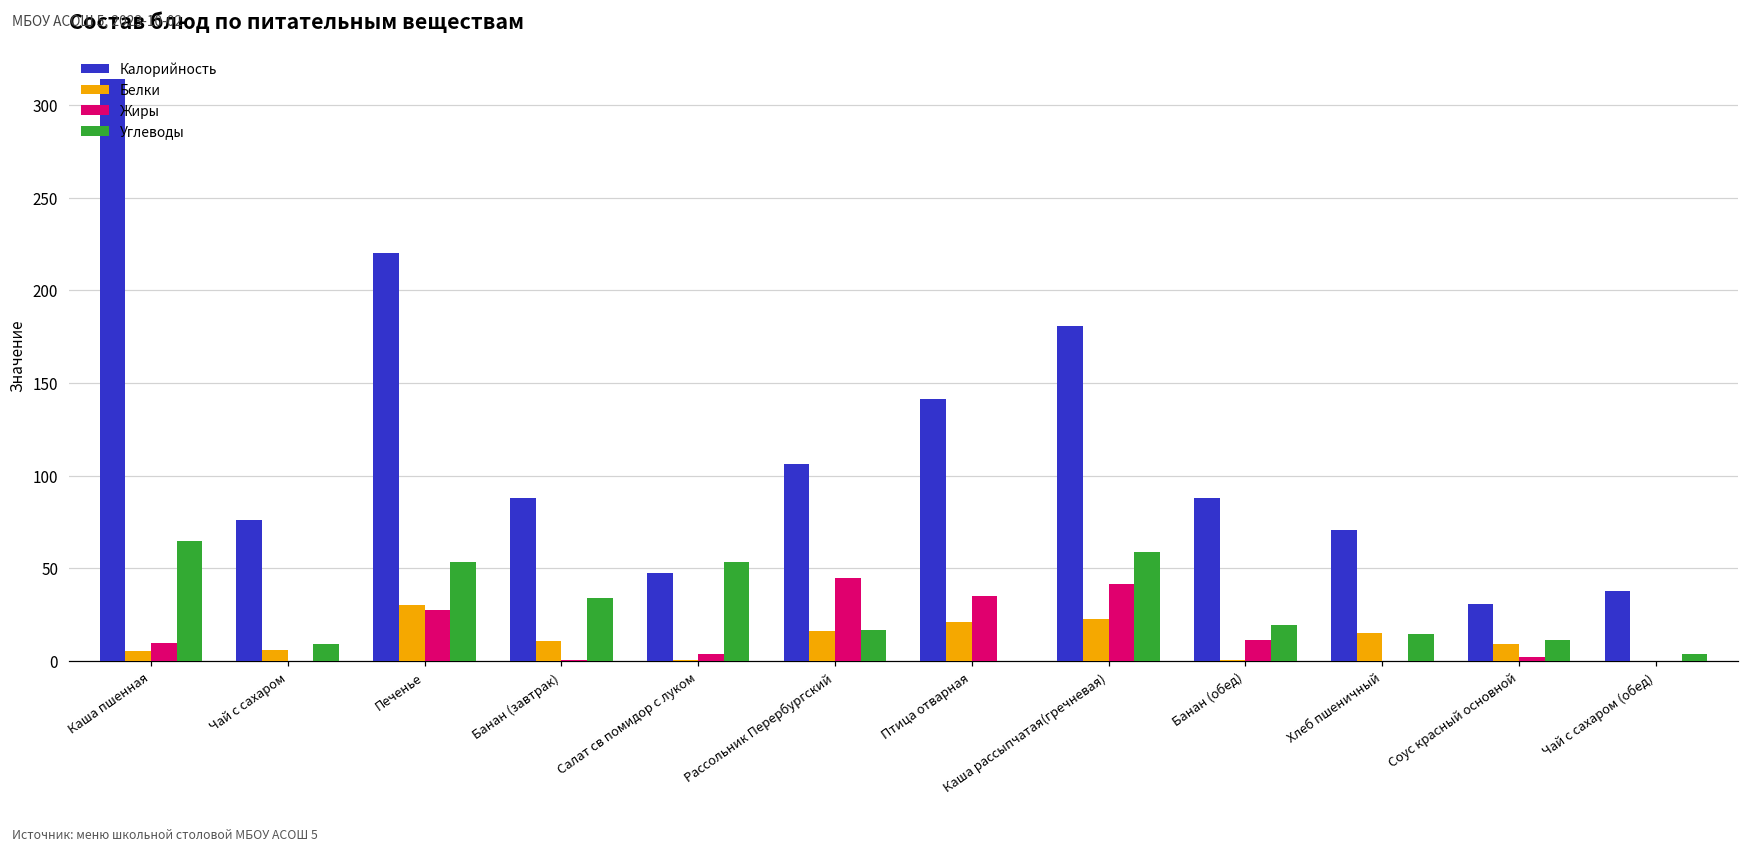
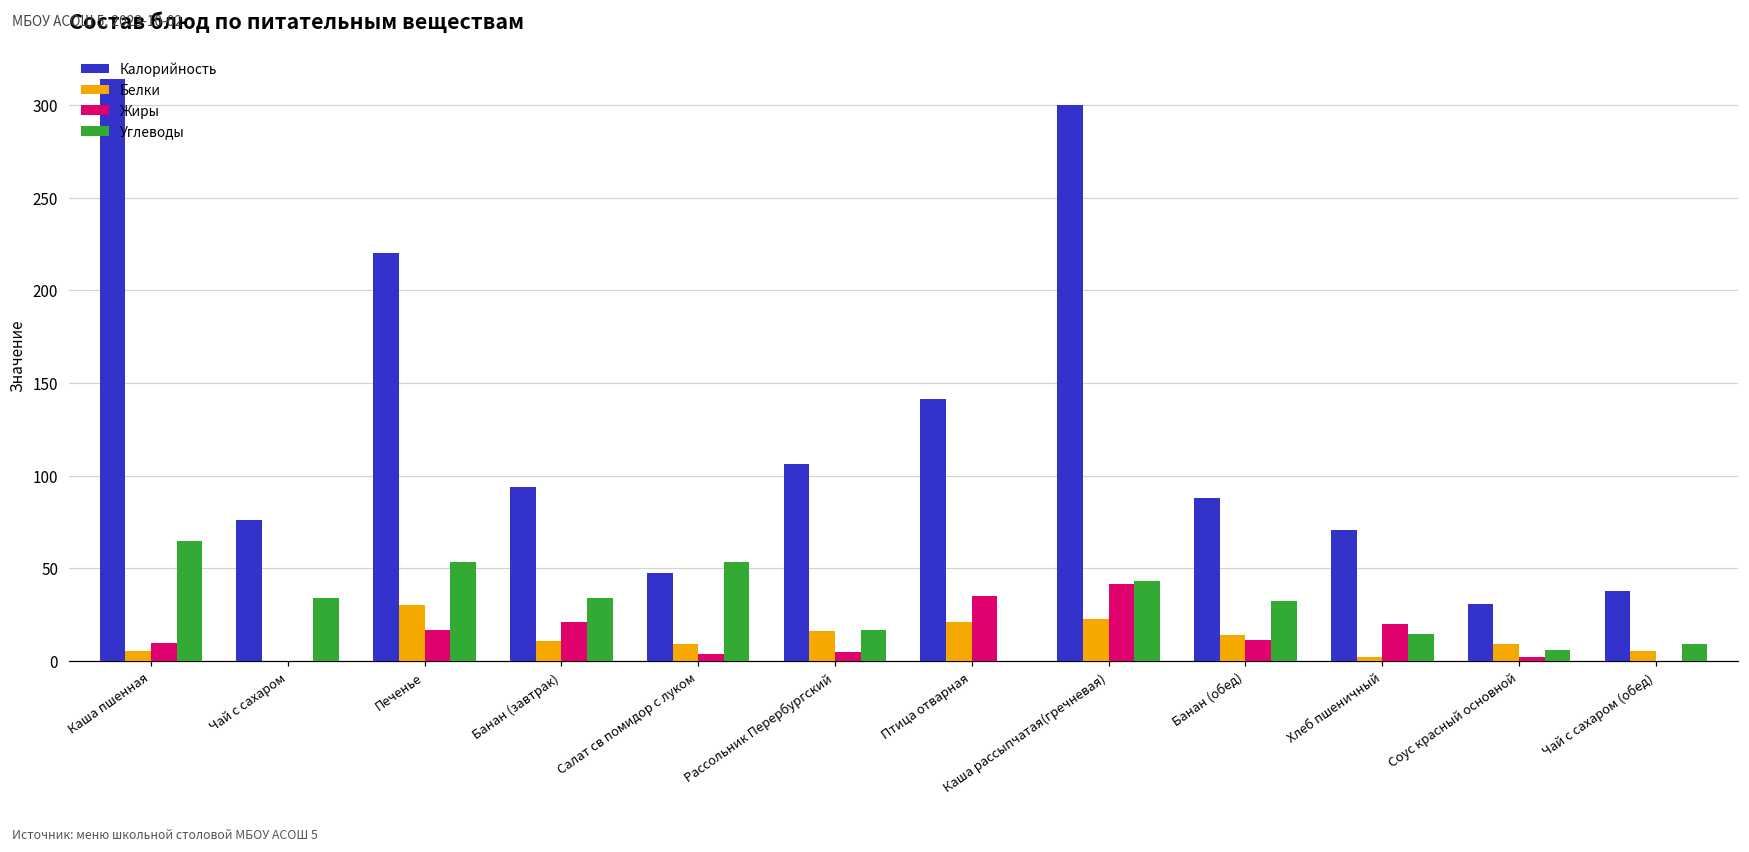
Белки, Чай с сахаром: 6 -> 0
Углеводы, Чай с сахаром: 9 -> 34
Жиры, Печенье: 28 -> 17
Калорийность, Банан (завтрак): 88 -> 94
Жиры, Банан (завтрак): 1 -> 21
Белки, Салат св помидор с луком: 1 -> 9
Жиры, Рассольник Перербургский: 45 -> 5
Калорийность, Каша рассыпчатая(гречневая): 181 -> 300
Углеводы, Каша рассыпчатая(гречневая): 59 -> 43
Белки, Банан (обед): 1 -> 14
Углеводы, Банан (обед): 20 -> 33
Белки, Хлеб пшеничный: 15 -> 2
Жиры, Хлеб пшеничный: 0 -> 20
Углеводы, Соус красный основной: 11 -> 6
Белки, Чай с сахаром (обед): 0 -> 5
Углеводы, Чай с сахаром (обед): 4 -> 9
